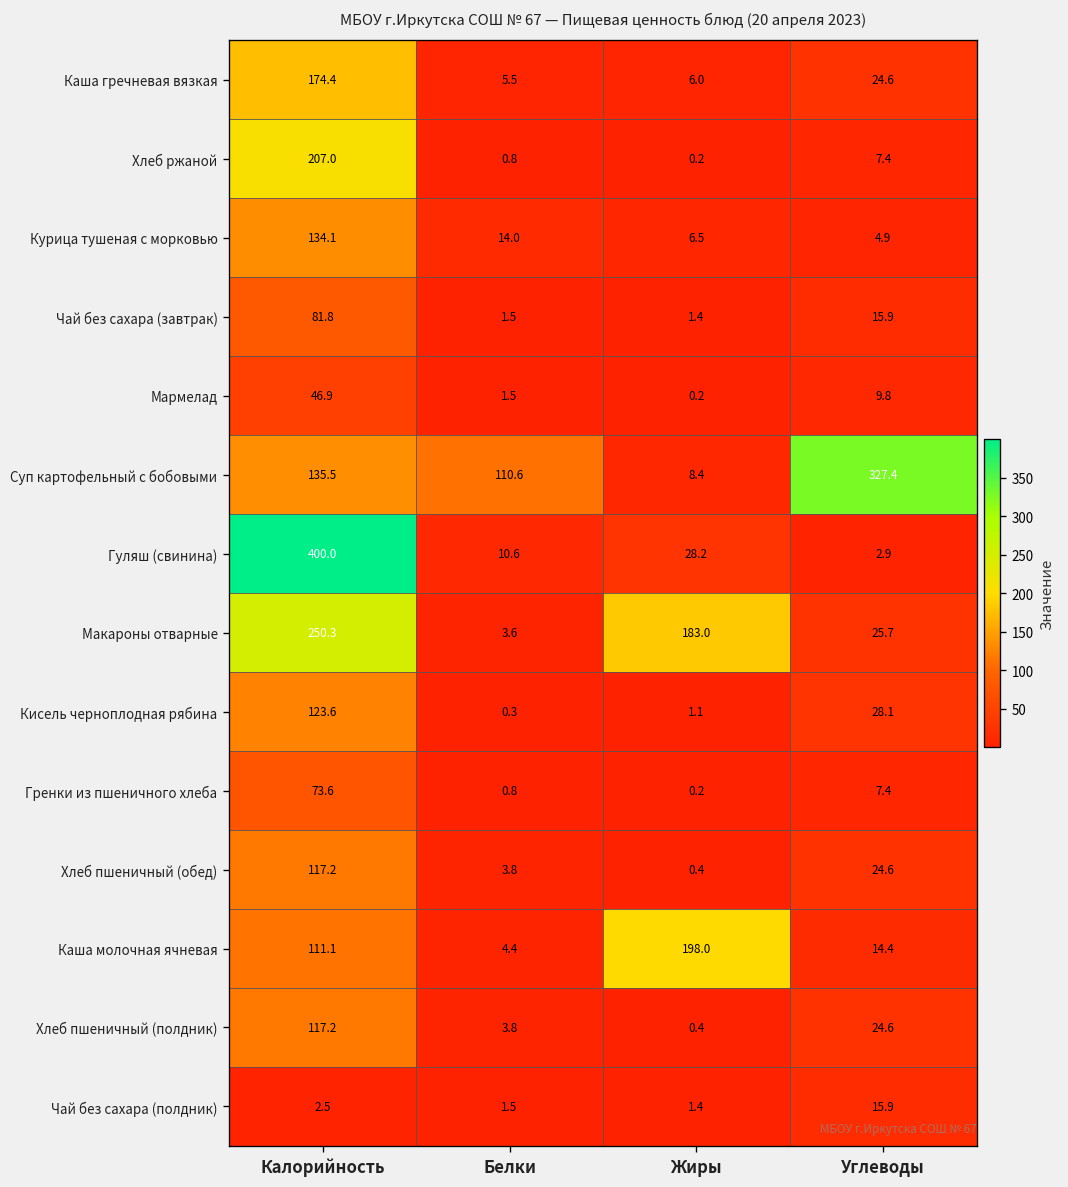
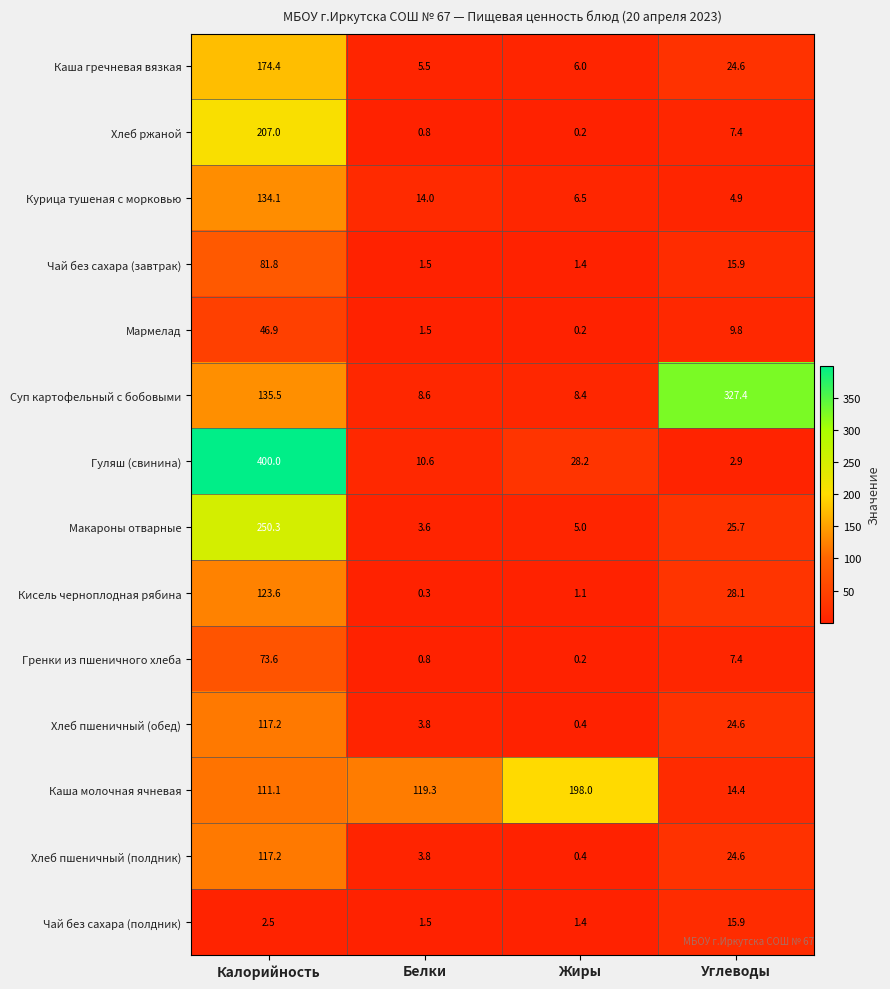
Суп картофельный с бобовыми, Белки: 110.6 -> 8.6
Макароны отварные, Жиры: 183.0 -> 5.0
Каша молочная ячневая, Белки: 4.4 -> 119.3
